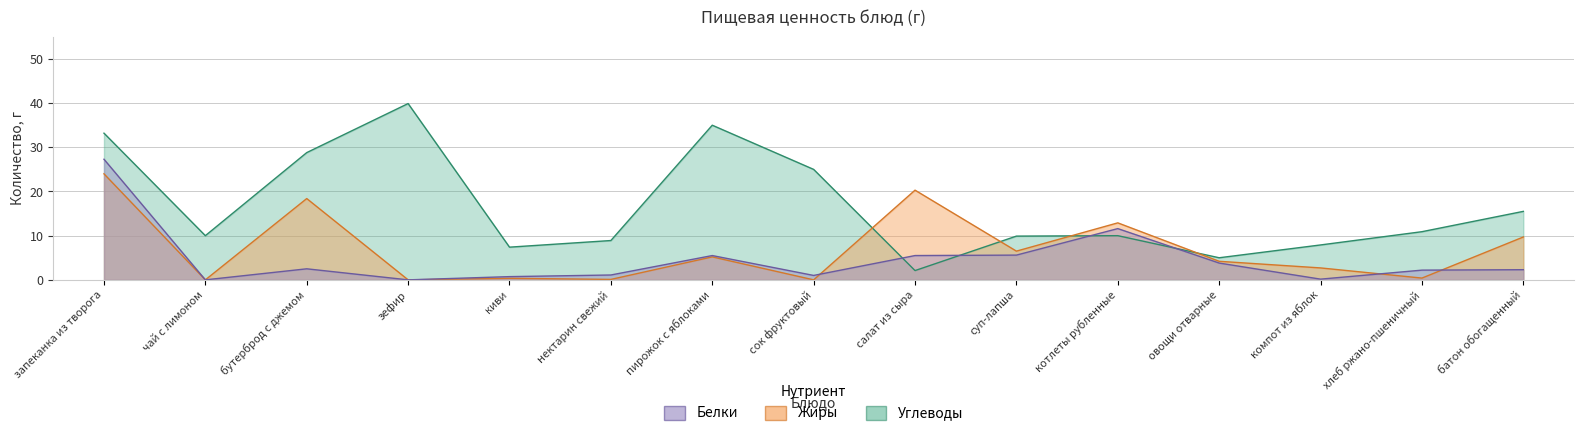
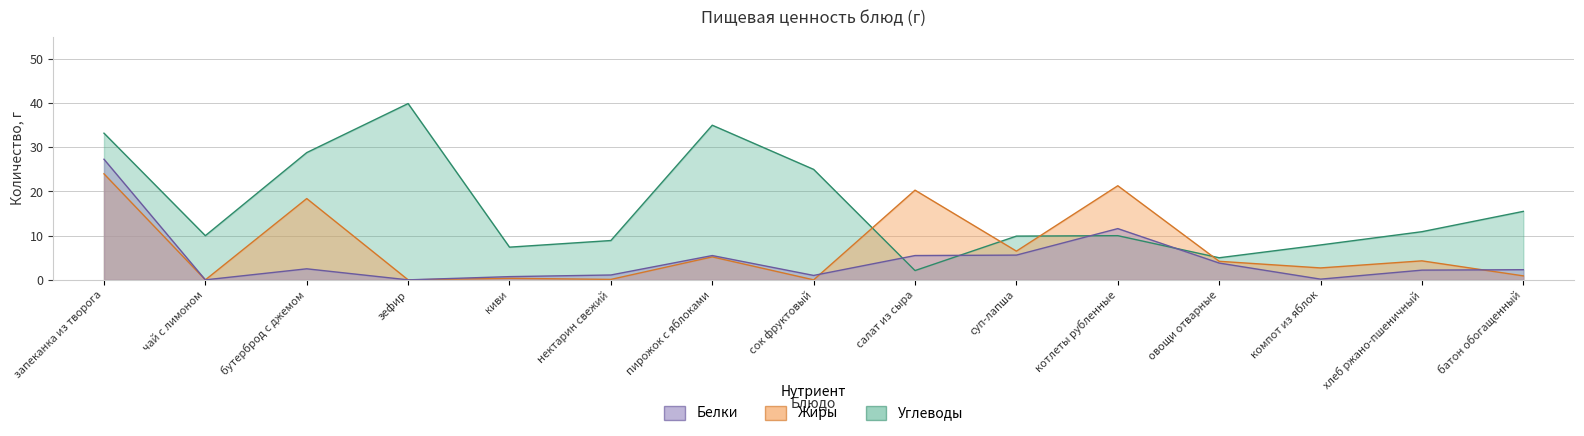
Жиры, котлеты рубленные: 13 -> 21
Жиры, хлеб ржано-пшеничный: 0 -> 4
Жиры, батон обогащенный: 10 -> 1
